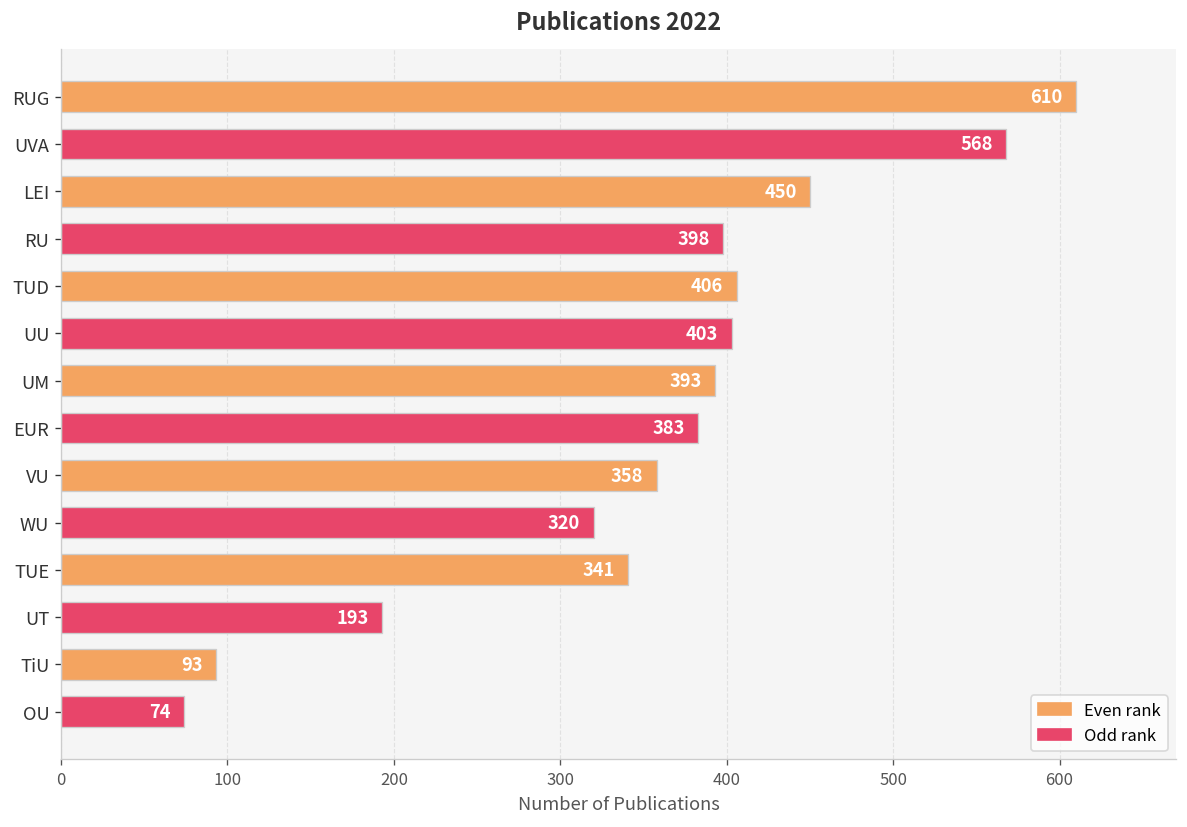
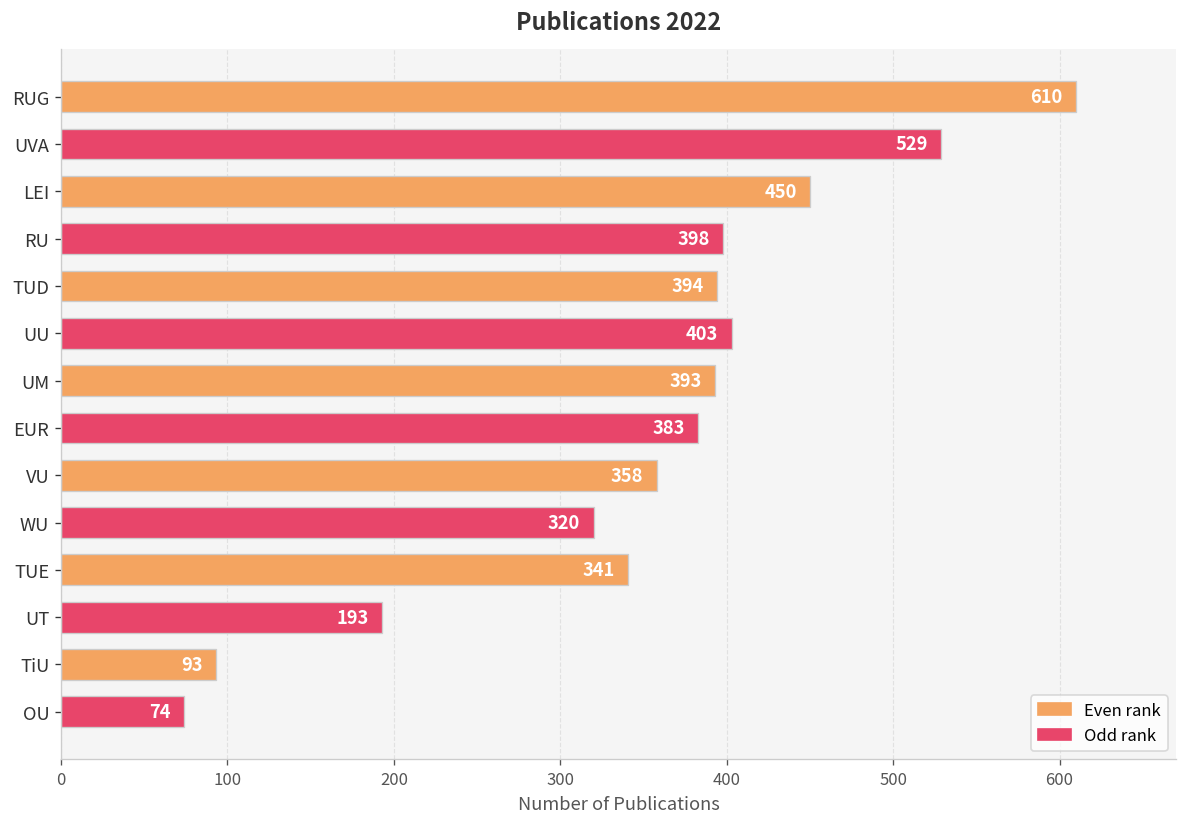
UVA: 568 -> 529
TUD: 406 -> 394
